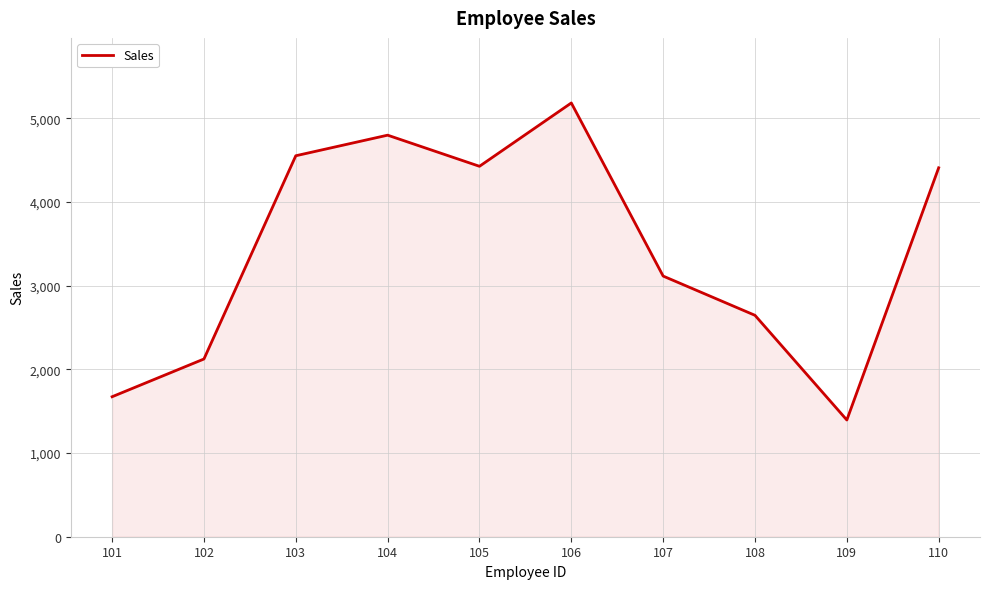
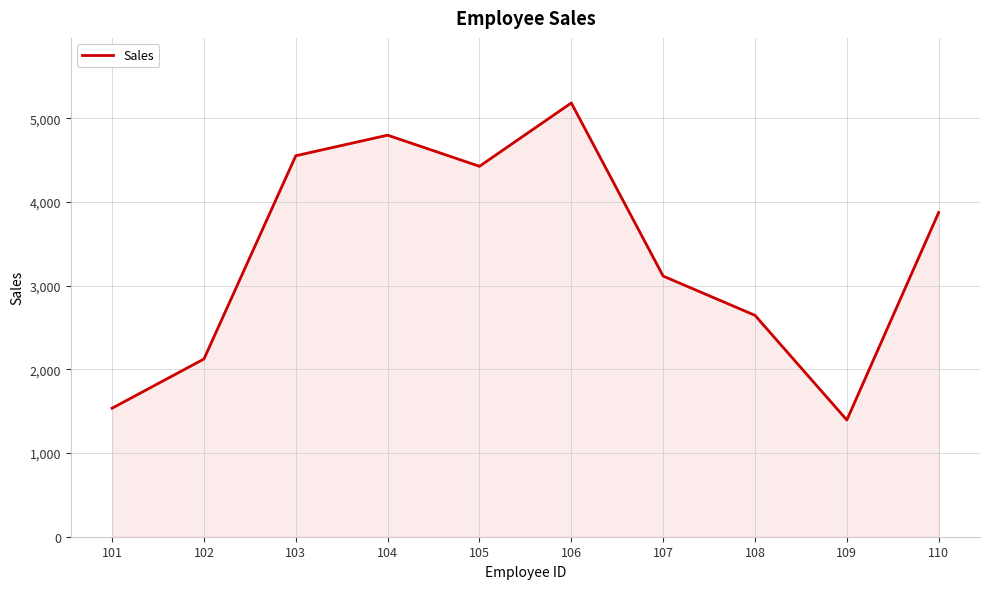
101: 1,700 -> 1,500
110: 4,400 -> 3,900
